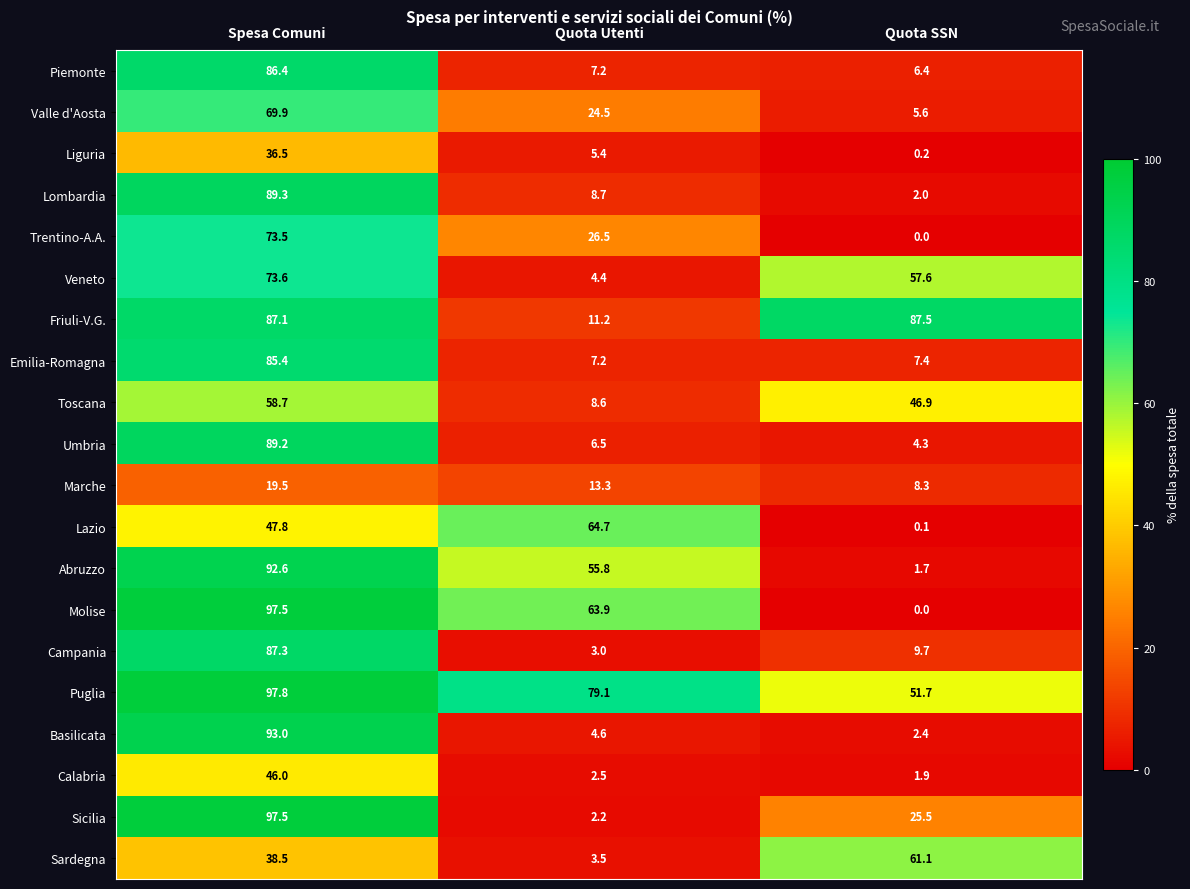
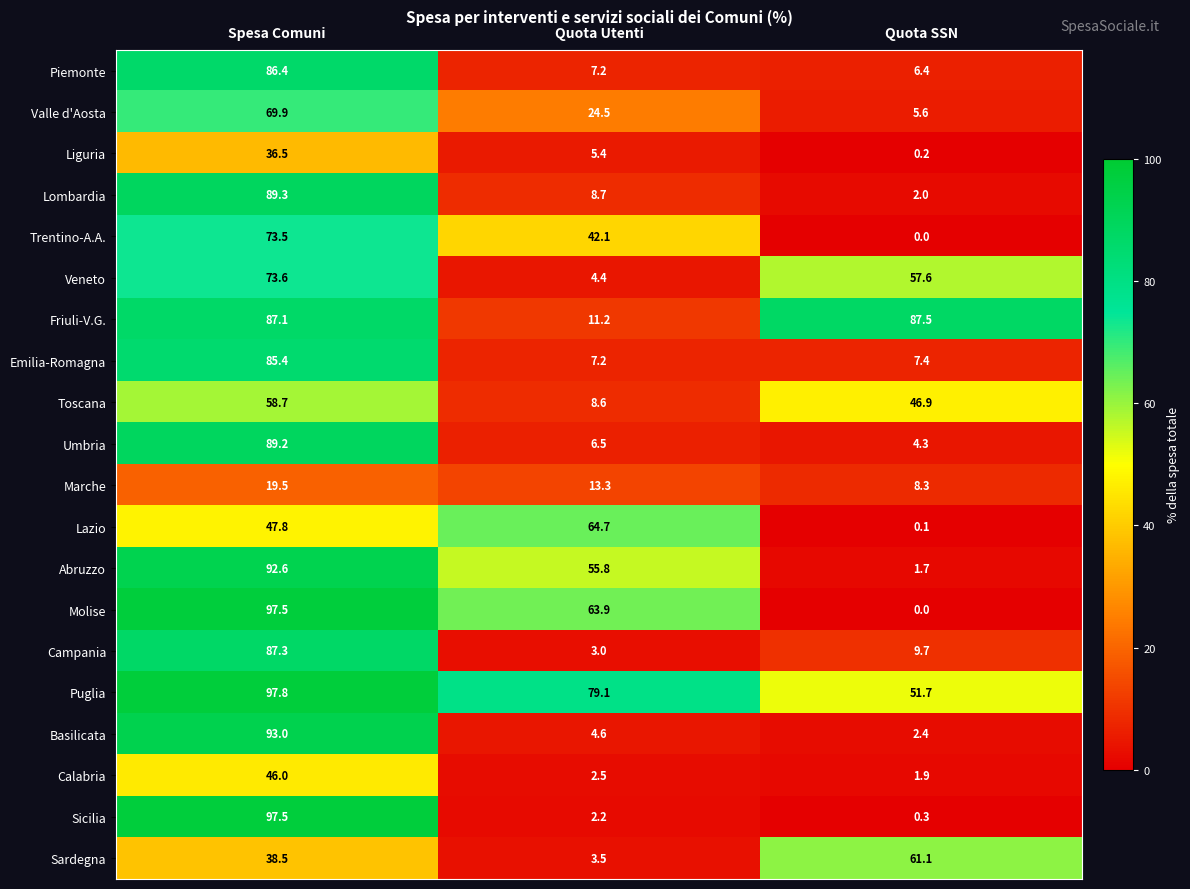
Trentino-A.A., Quota Utenti: 26.5 -> 42.1
Sicilia, Quota SSN: 25.5 -> 0.3
